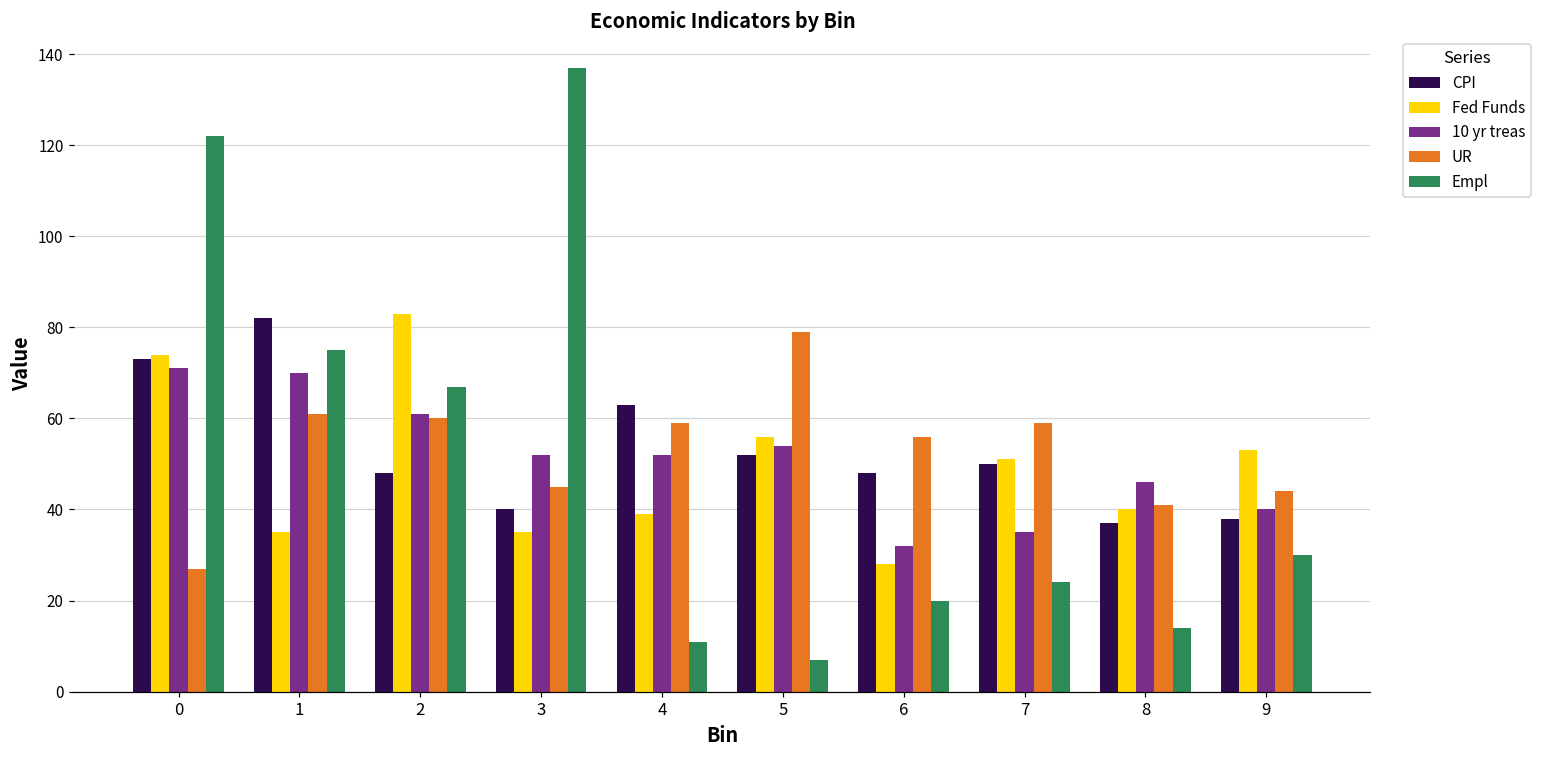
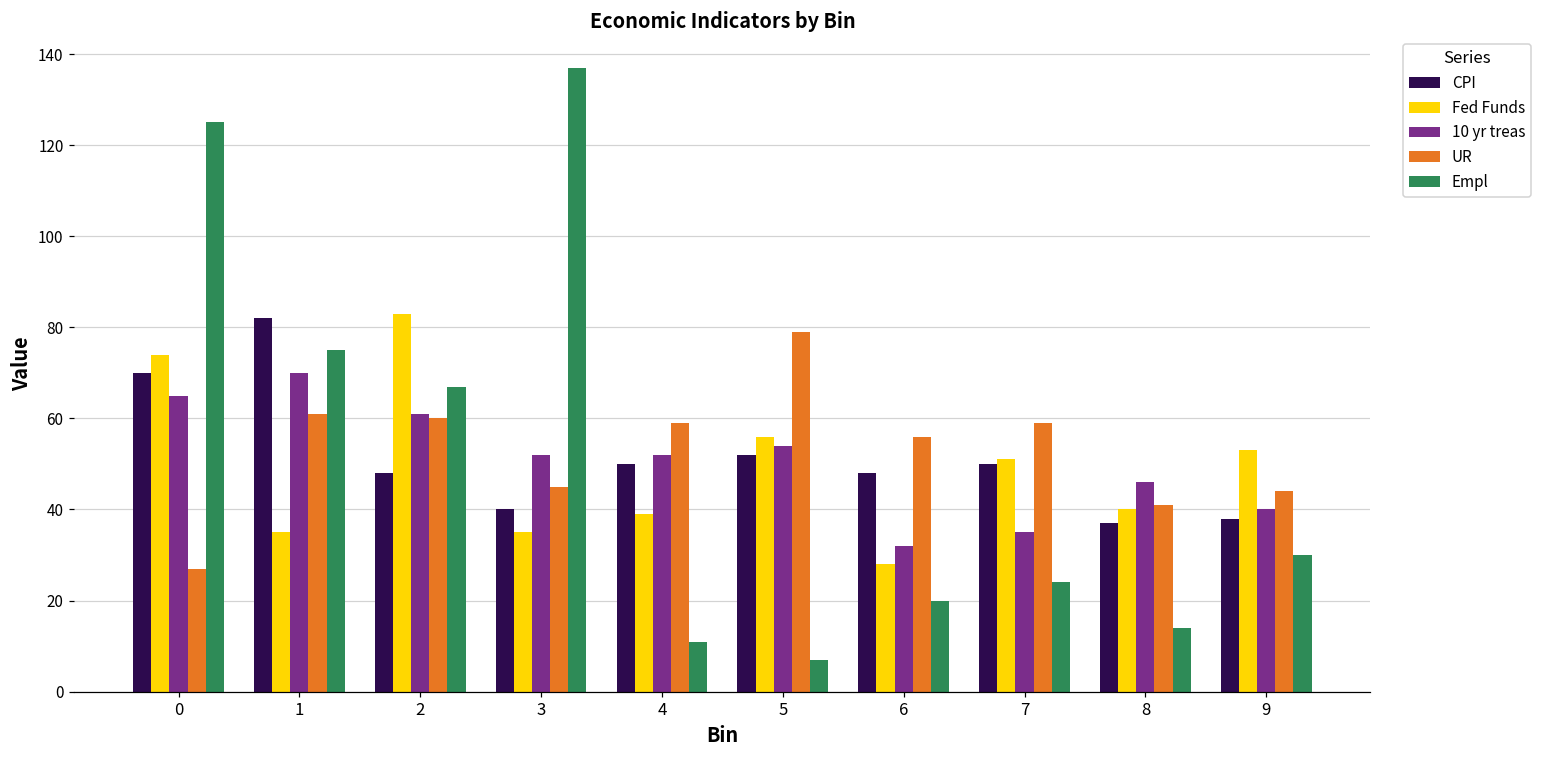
CPI, 0: 73 -> 70
10 yr treas, 0: 71 -> 65
Empl, 0: 122 -> 125
CPI, 4: 63 -> 50
